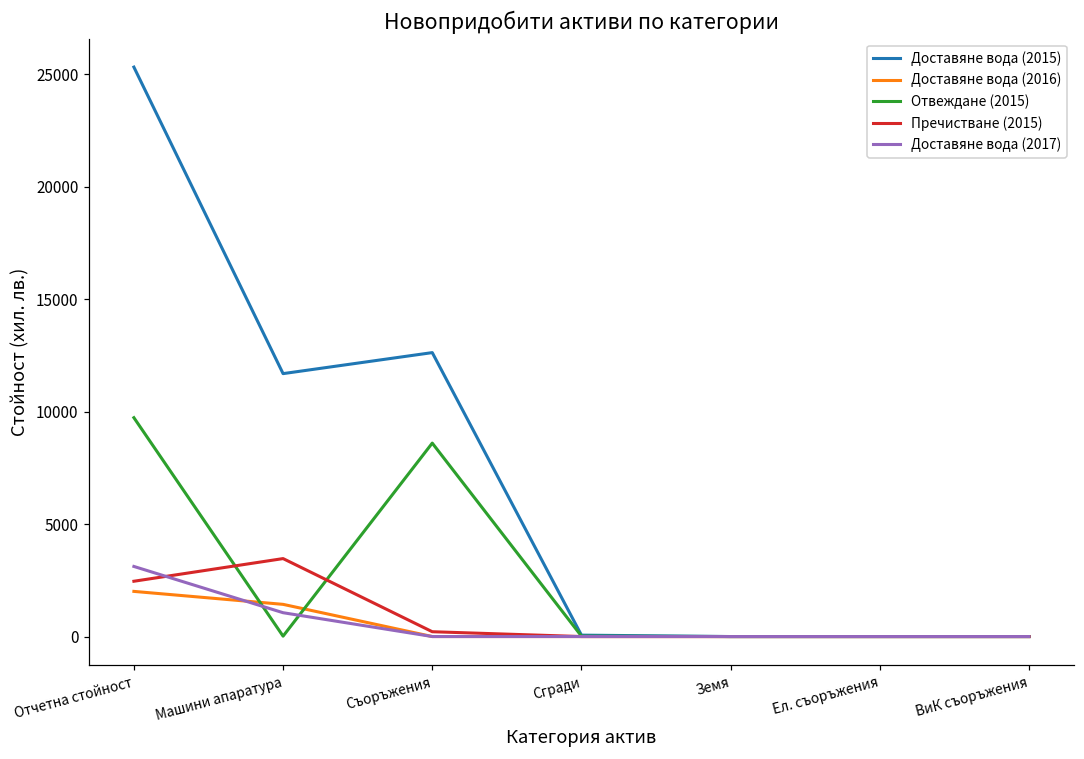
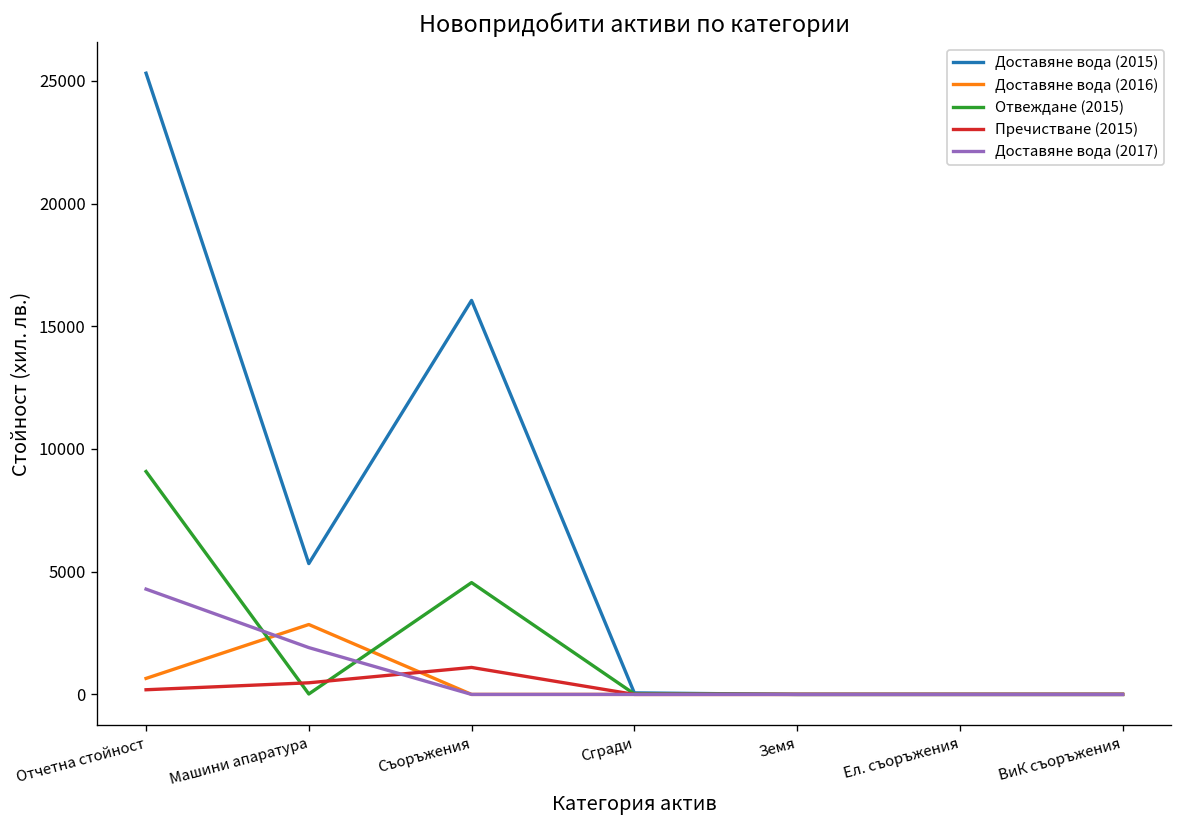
Доставяне вода (2016), Отчетна стойност: 2000 -> 700
Отвеждане (2015), Отчетна стойност: 9700 -> 9100
Пречистване (2015), Отчетна стойност: 2500 -> 200
Доставяне вода (2017), Отчетна стойност: 3100 -> 4300
Доставяне вода (2015), Машини апаратура: 11700 -> 5300
Доставяне вода (2016), Машини апаратура: 1400 -> 2800
Пречистване (2015), Машини апаратура: 3500 -> 500
Доставяне вода (2017), Машини апаратура: 1100 -> 1900
Доставяне вода (2015), Съоръжения: 12600 -> 16100
Отвеждане (2015), Съоръжения: 8600 -> 4600
Пречистване (2015), Съоръжения: 200 -> 1100
